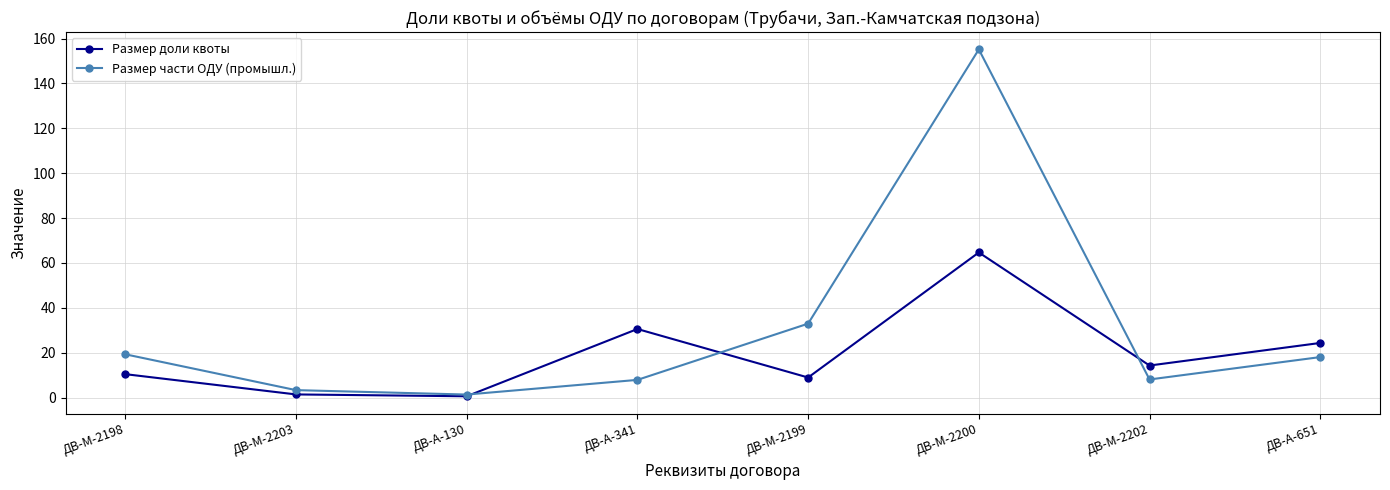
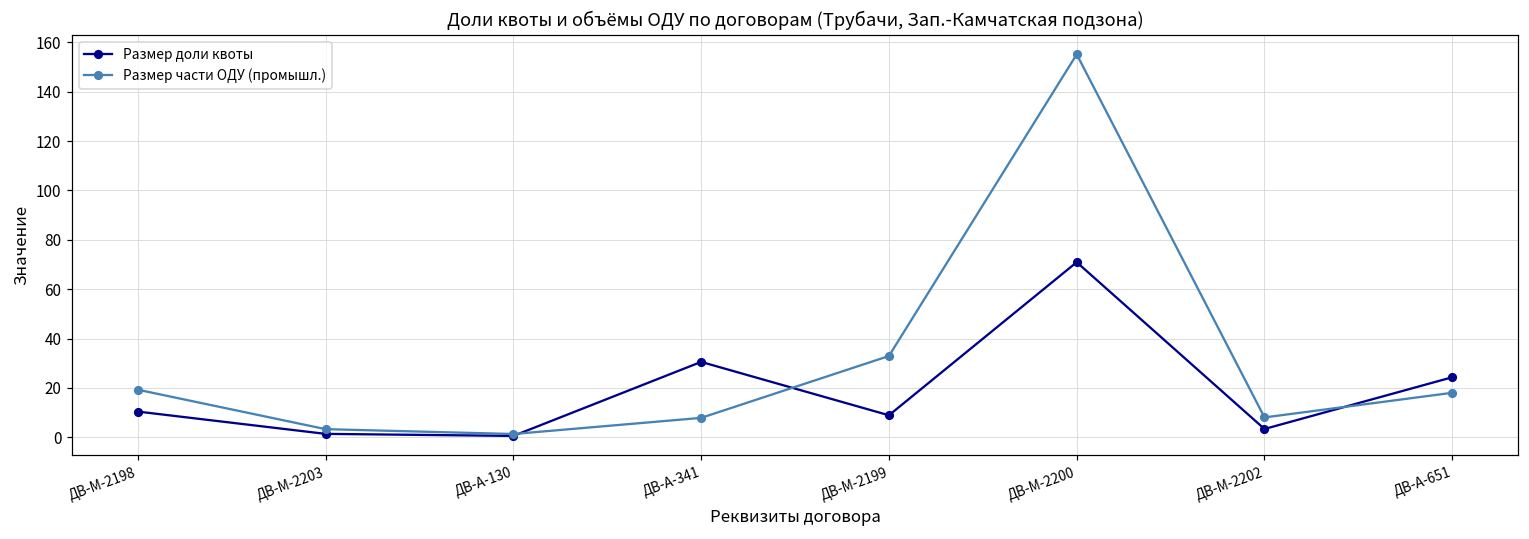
Размер доли квоты, ДВ-М-2200: 65 -> 71
Размер доли квоты, ДВ-М-2202: 14 -> 3
